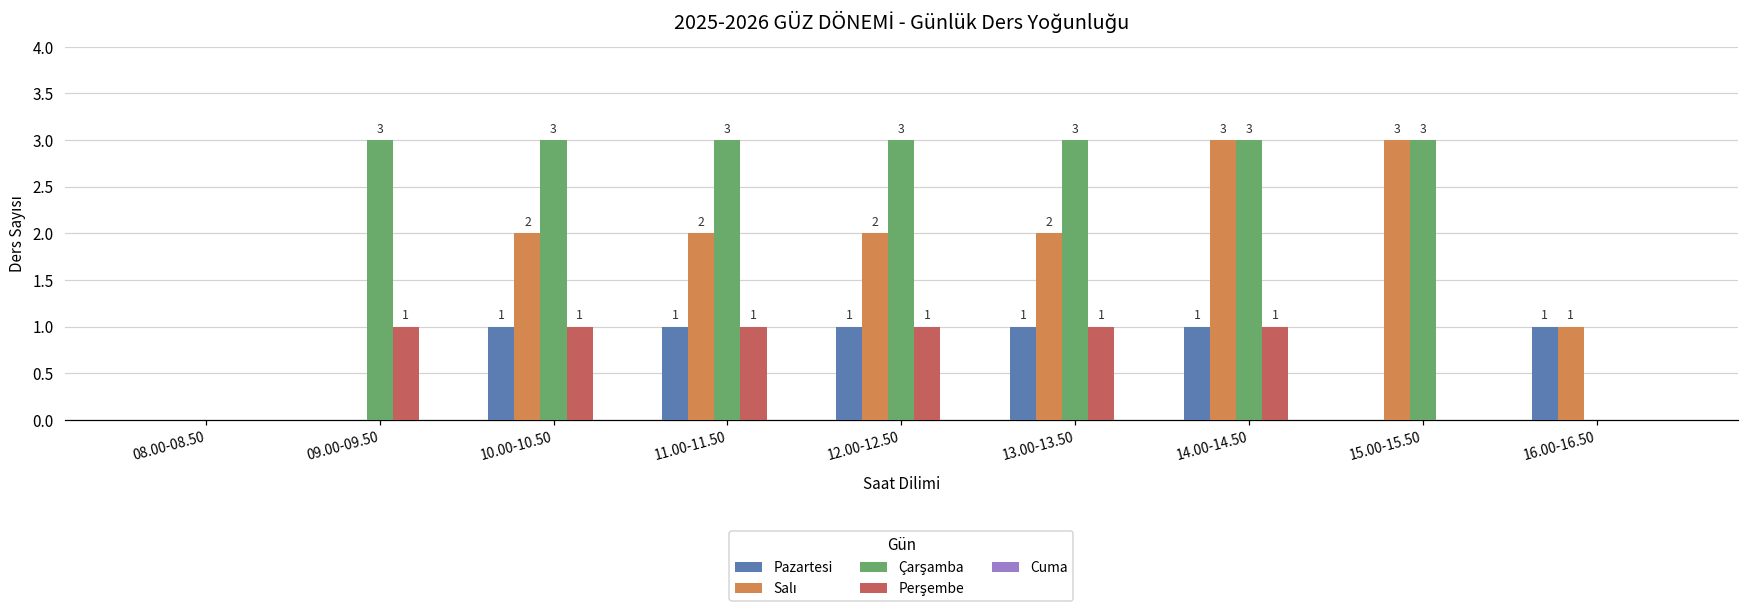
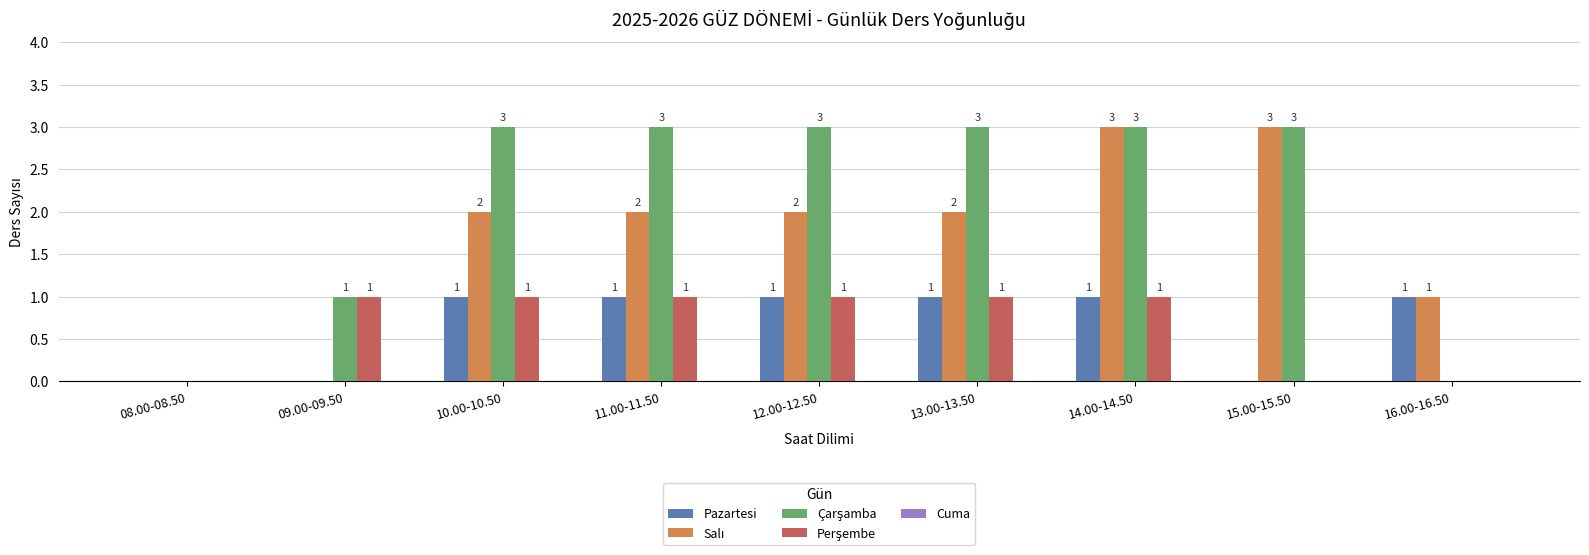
Çarşamba, 09.00-09.50: 3 -> 1
